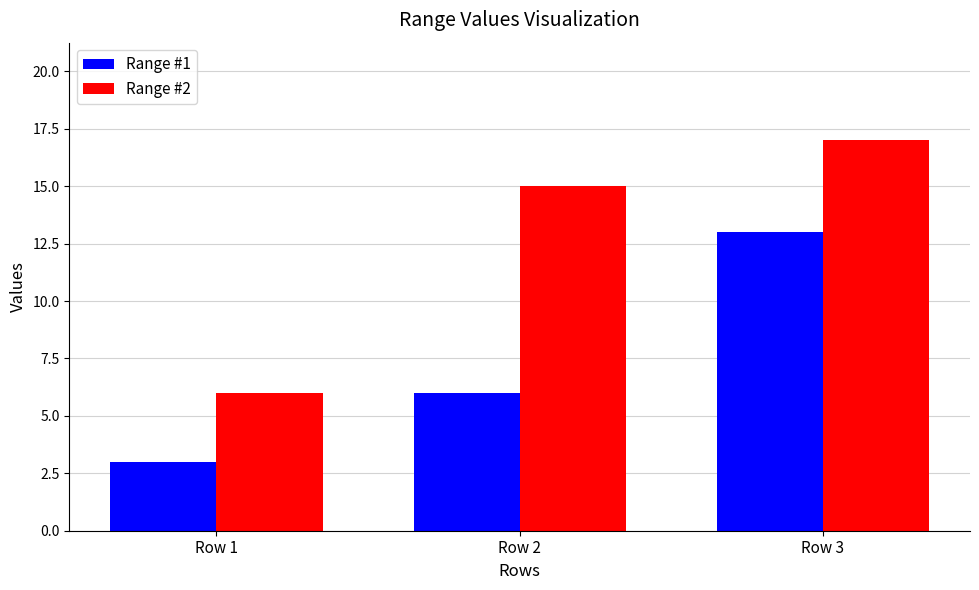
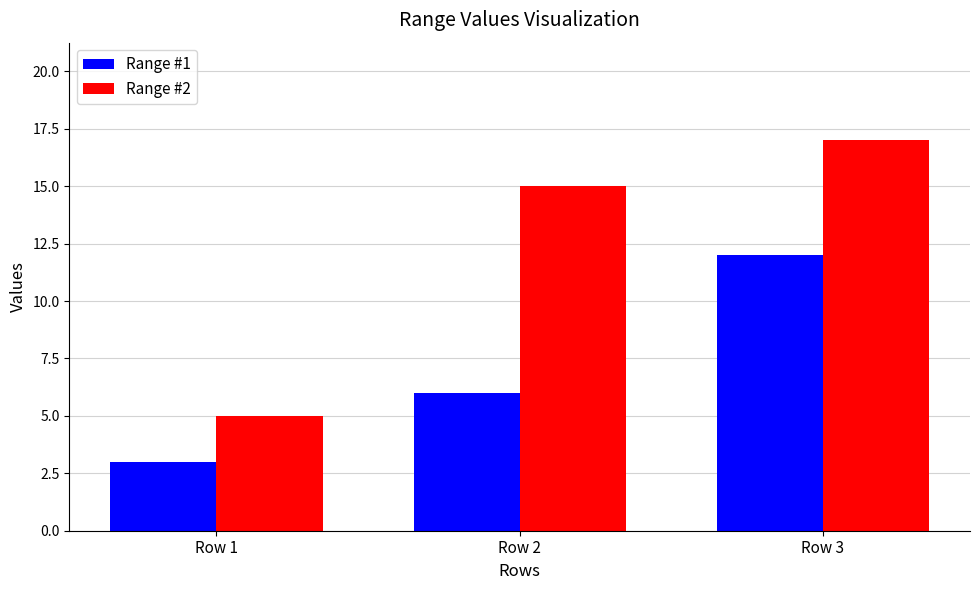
Range #2, Row 1: 6 -> 5
Range #1, Row 3: 13 -> 12
